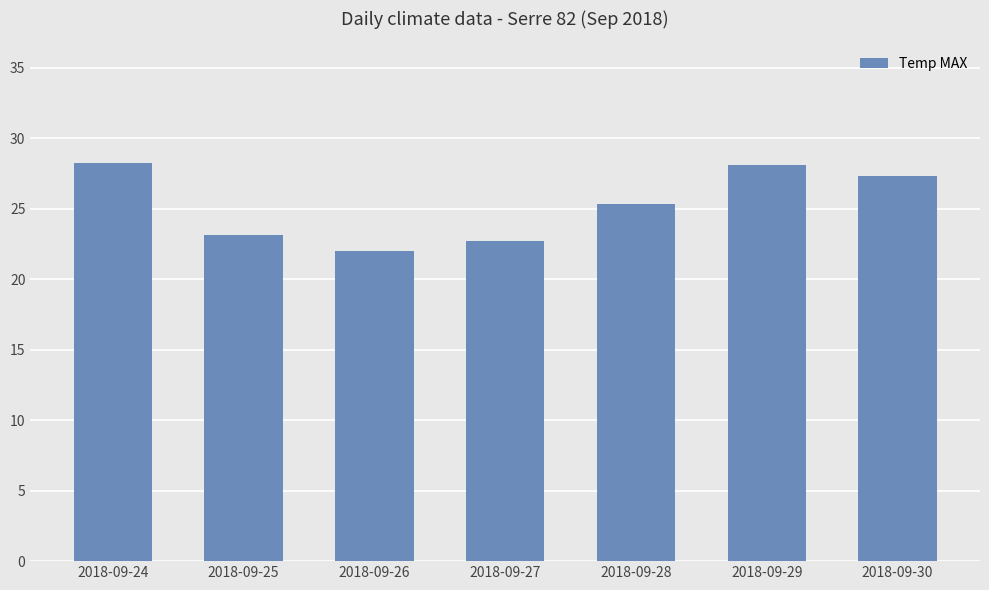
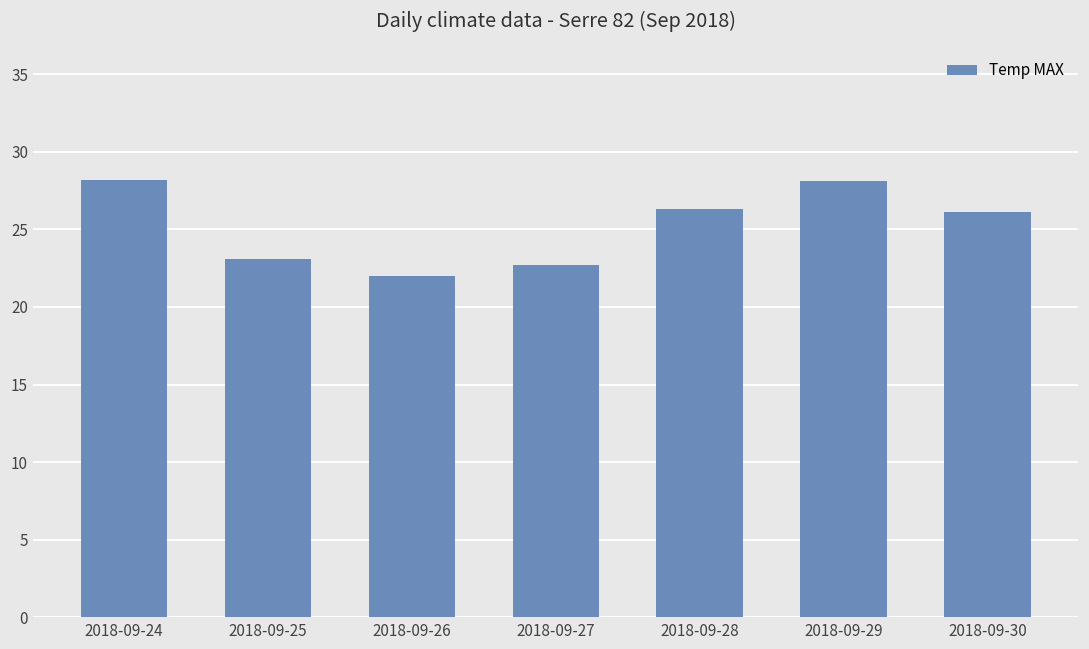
2018-09-28: 25.3 -> 26.3
2018-09-30: 27.3 -> 26.1
